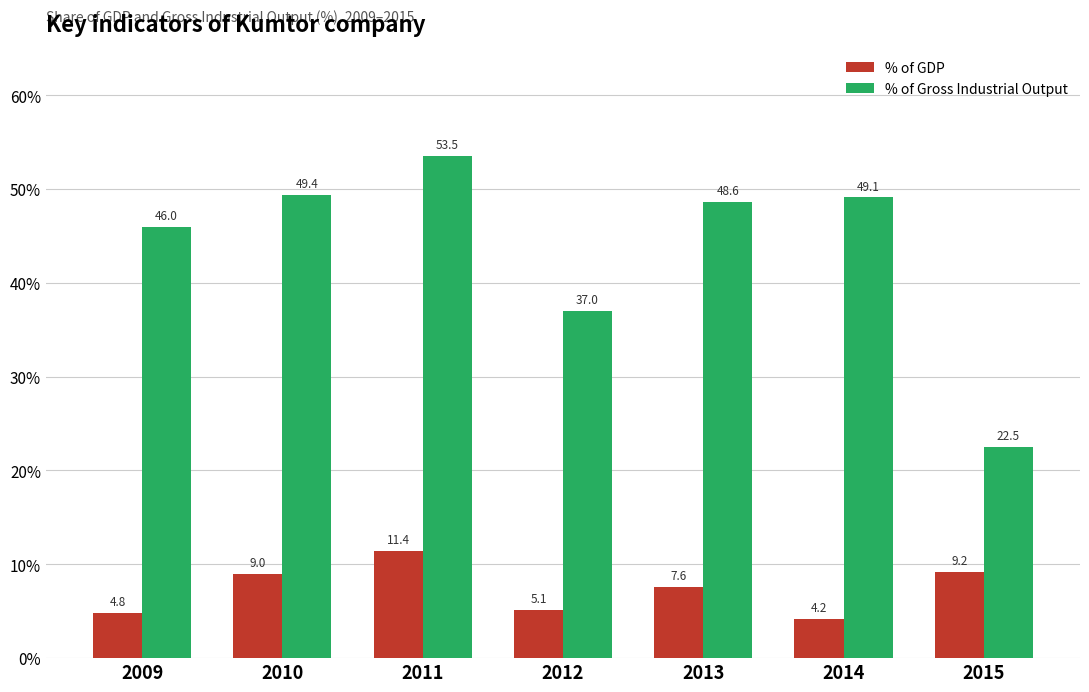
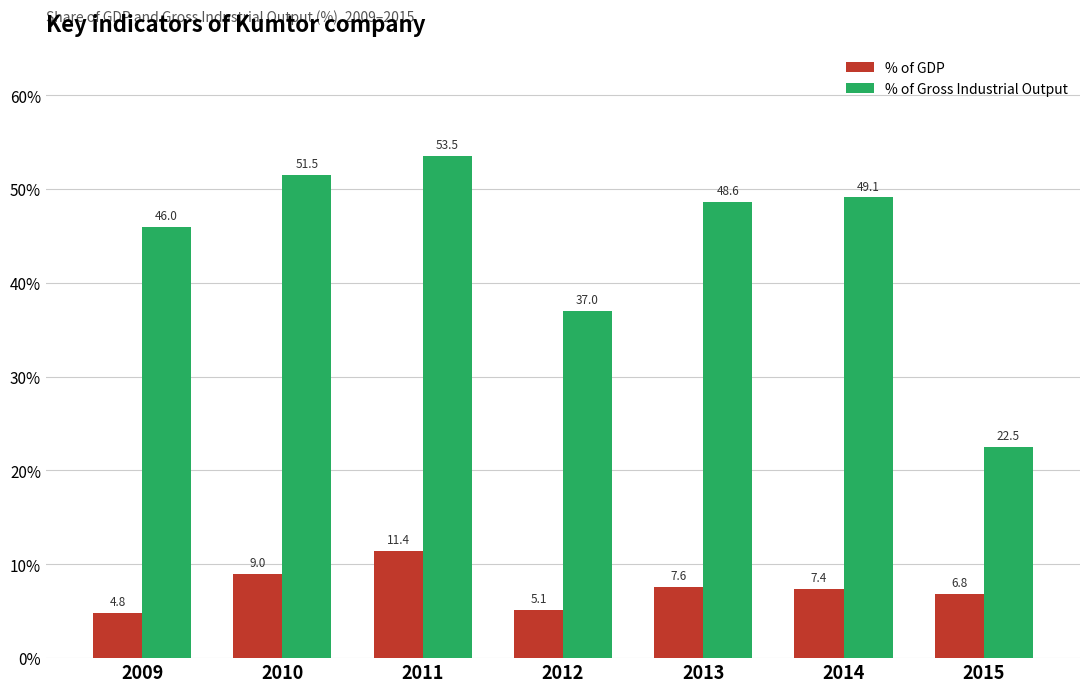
% of Gross Industrial Output, 2010: 49.4 -> 51.5
% of GDP, 2014: 4.2 -> 7.4
% of GDP, 2015: 9.2 -> 6.8
